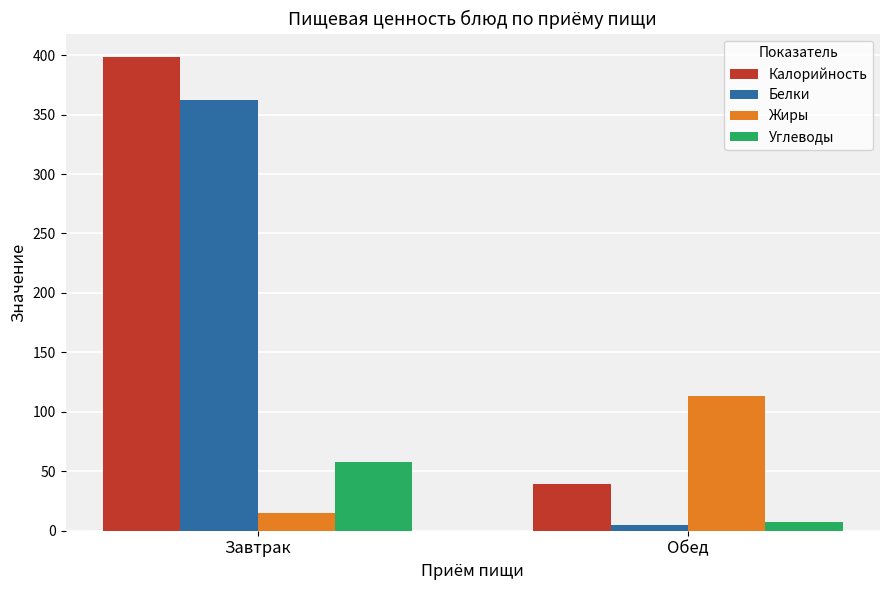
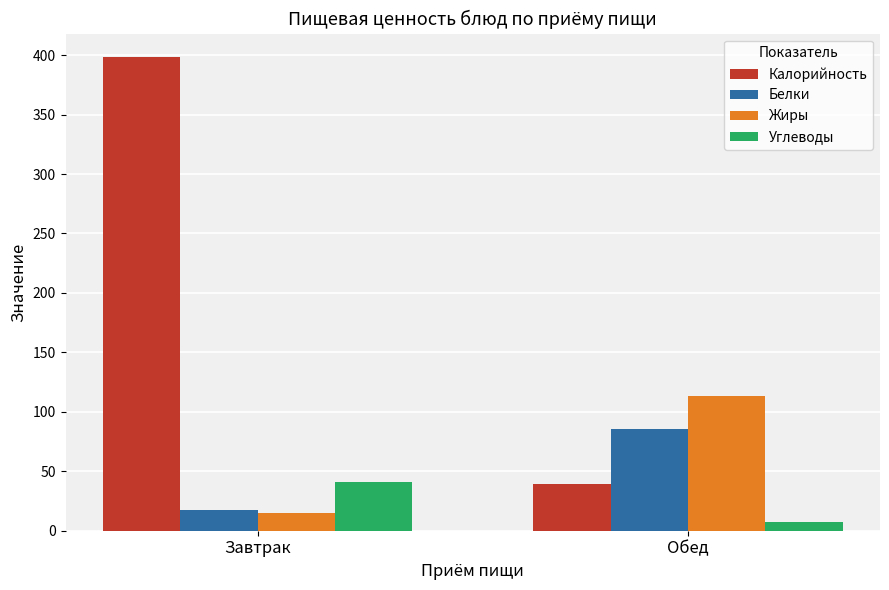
Белки, Завтрак: 363 -> 17
Углеводы, Завтрак: 57 -> 41
Белки, Обед: 5 -> 85
